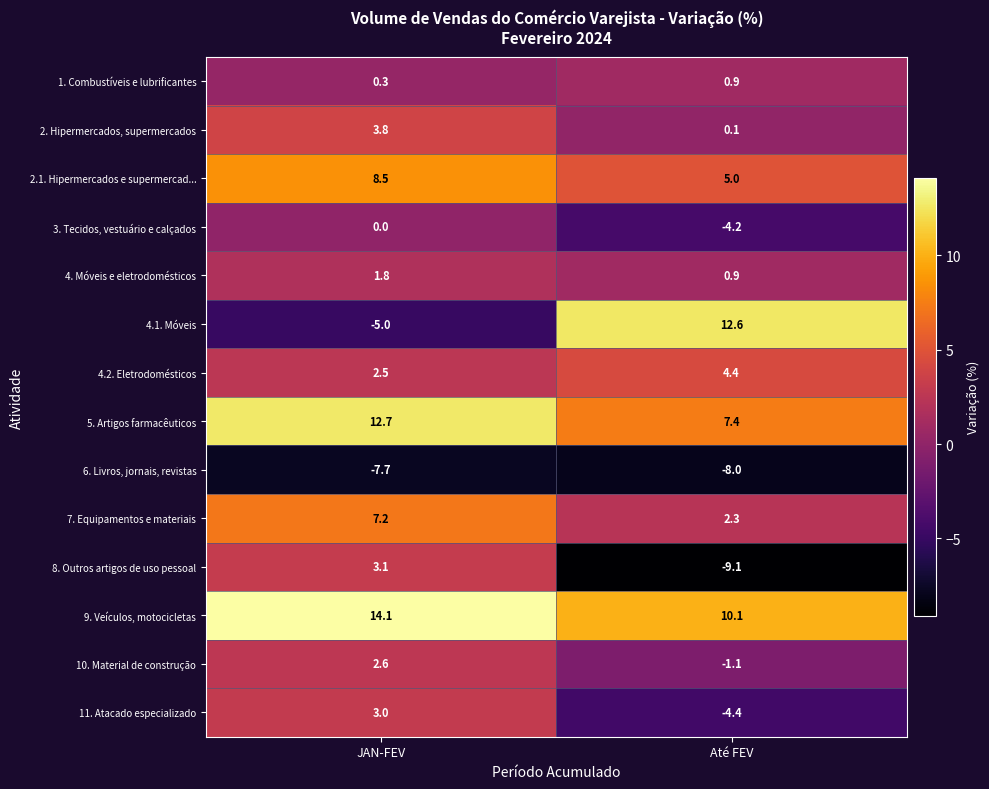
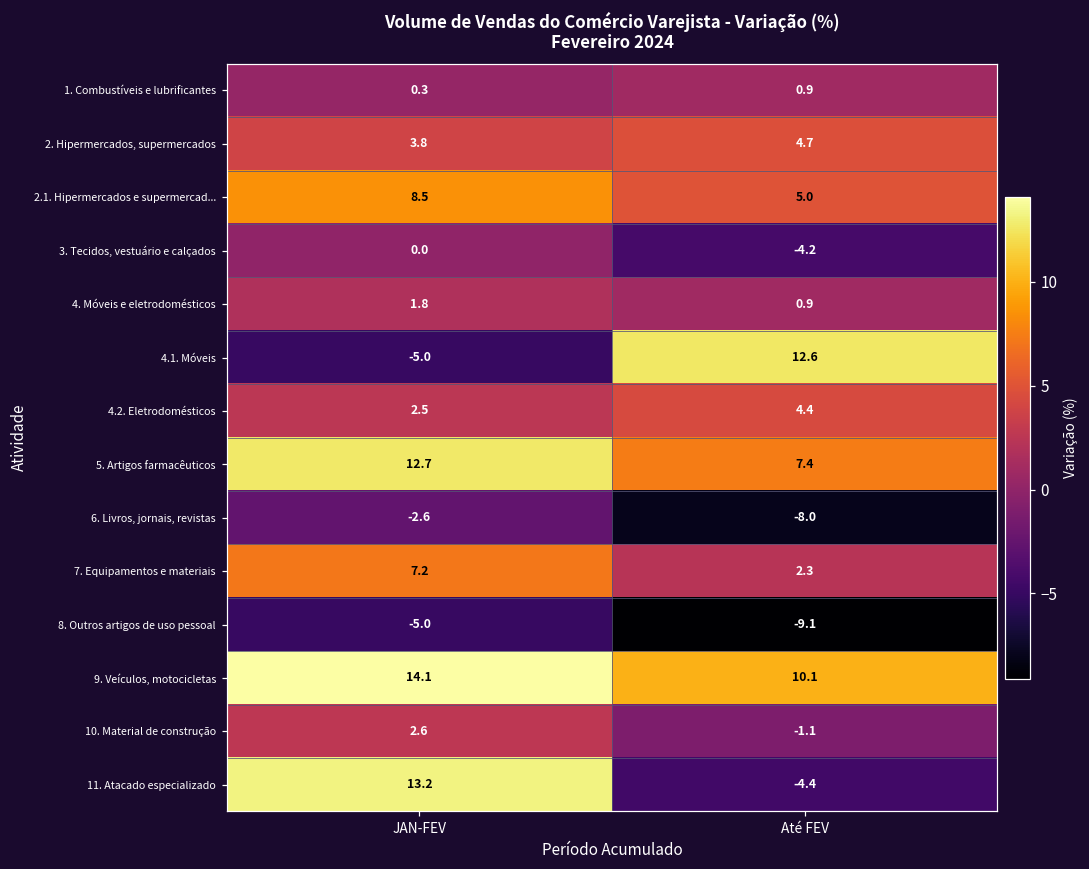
2. Hipermercados, supermercados, Até FEV: 0.1 -> 4.7
6. Livros, jornais, revistas, JAN-FEV: -7.7 -> -2.6
8. Outros artigos de uso pessoal, JAN-FEV: 3.1 -> -5.0
11. Atacado especializado, JAN-FEV: 3.0 -> 13.2
